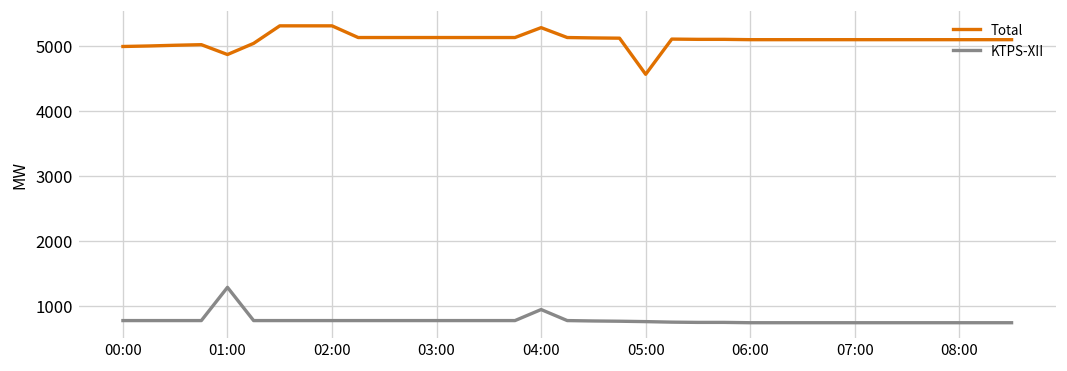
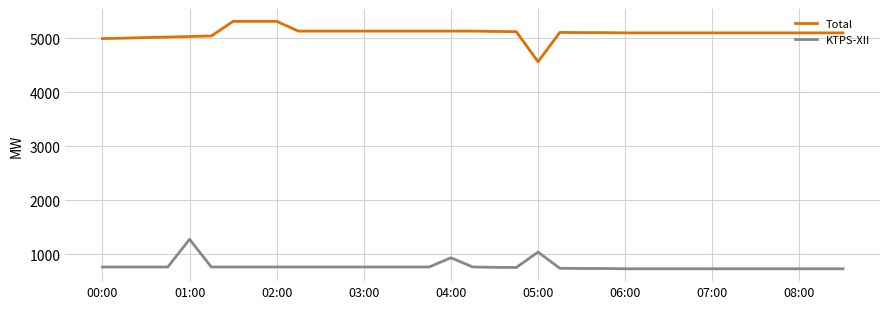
Total, 01:00: 4900 -> 5000
Total, 04:00: 5300 -> 5100
KTPS-XII, 05:00: 800 -> 1000
